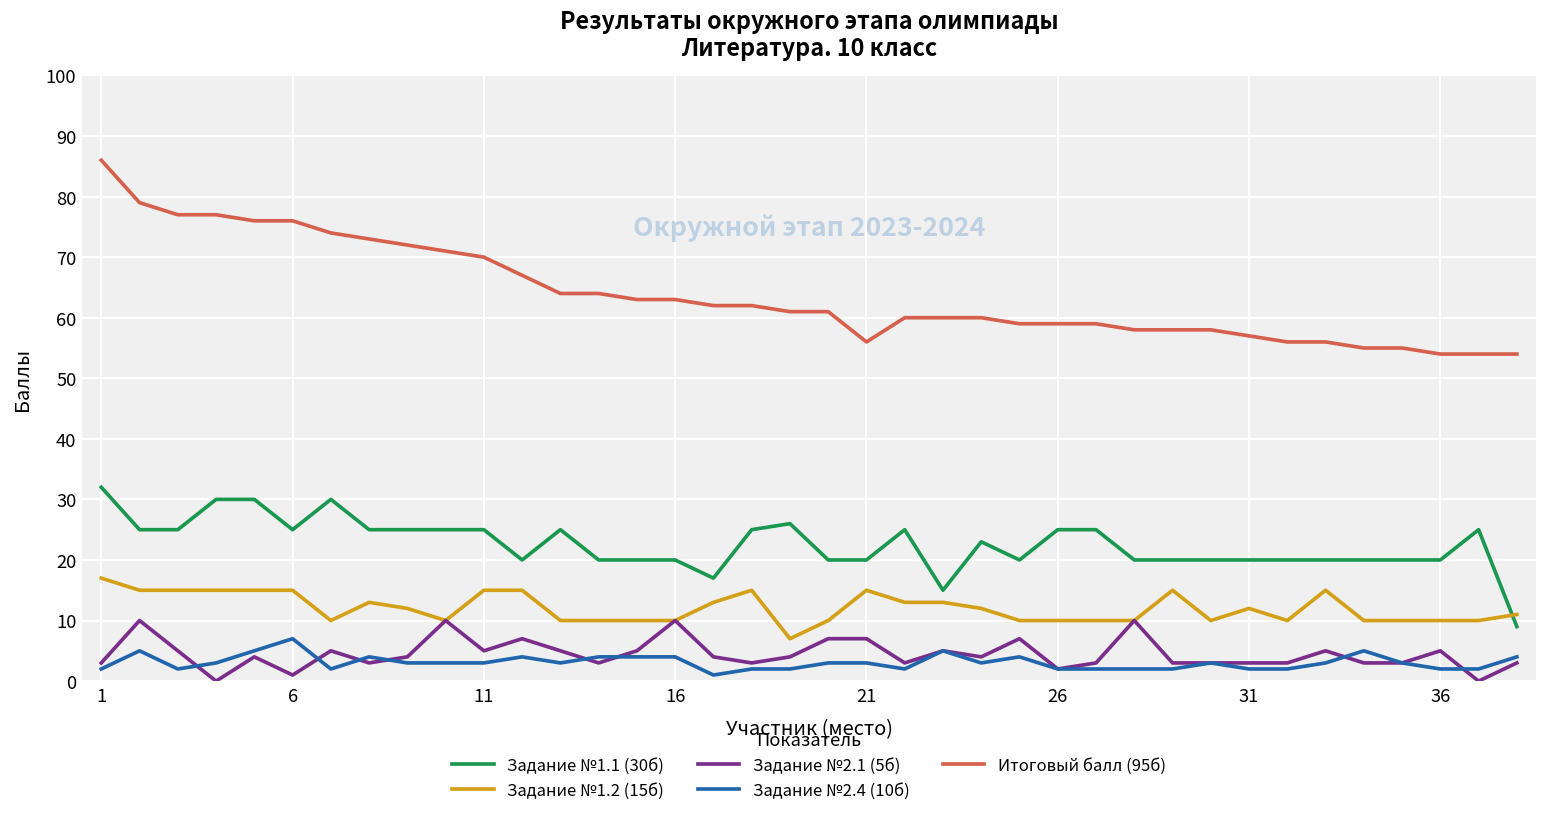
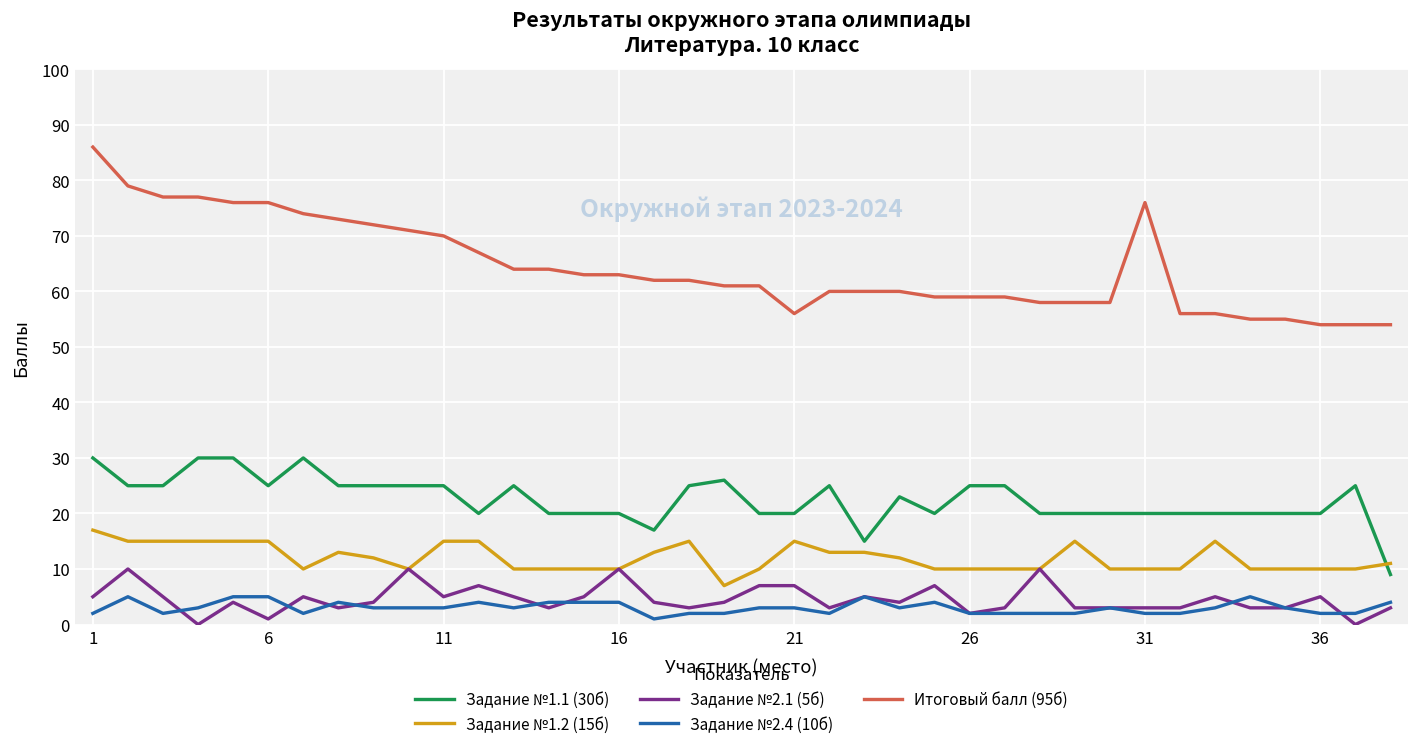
Задание №1.1 (30б), 1: 32 -> 30
Задание №2.1 (5б), 1: 3 -> 5
Задание №2.4 (10б), 6: 7 -> 5
Задание №1.2 (15б), 31: 12 -> 10
Итоговый балл (95б), 31: 57 -> 76
